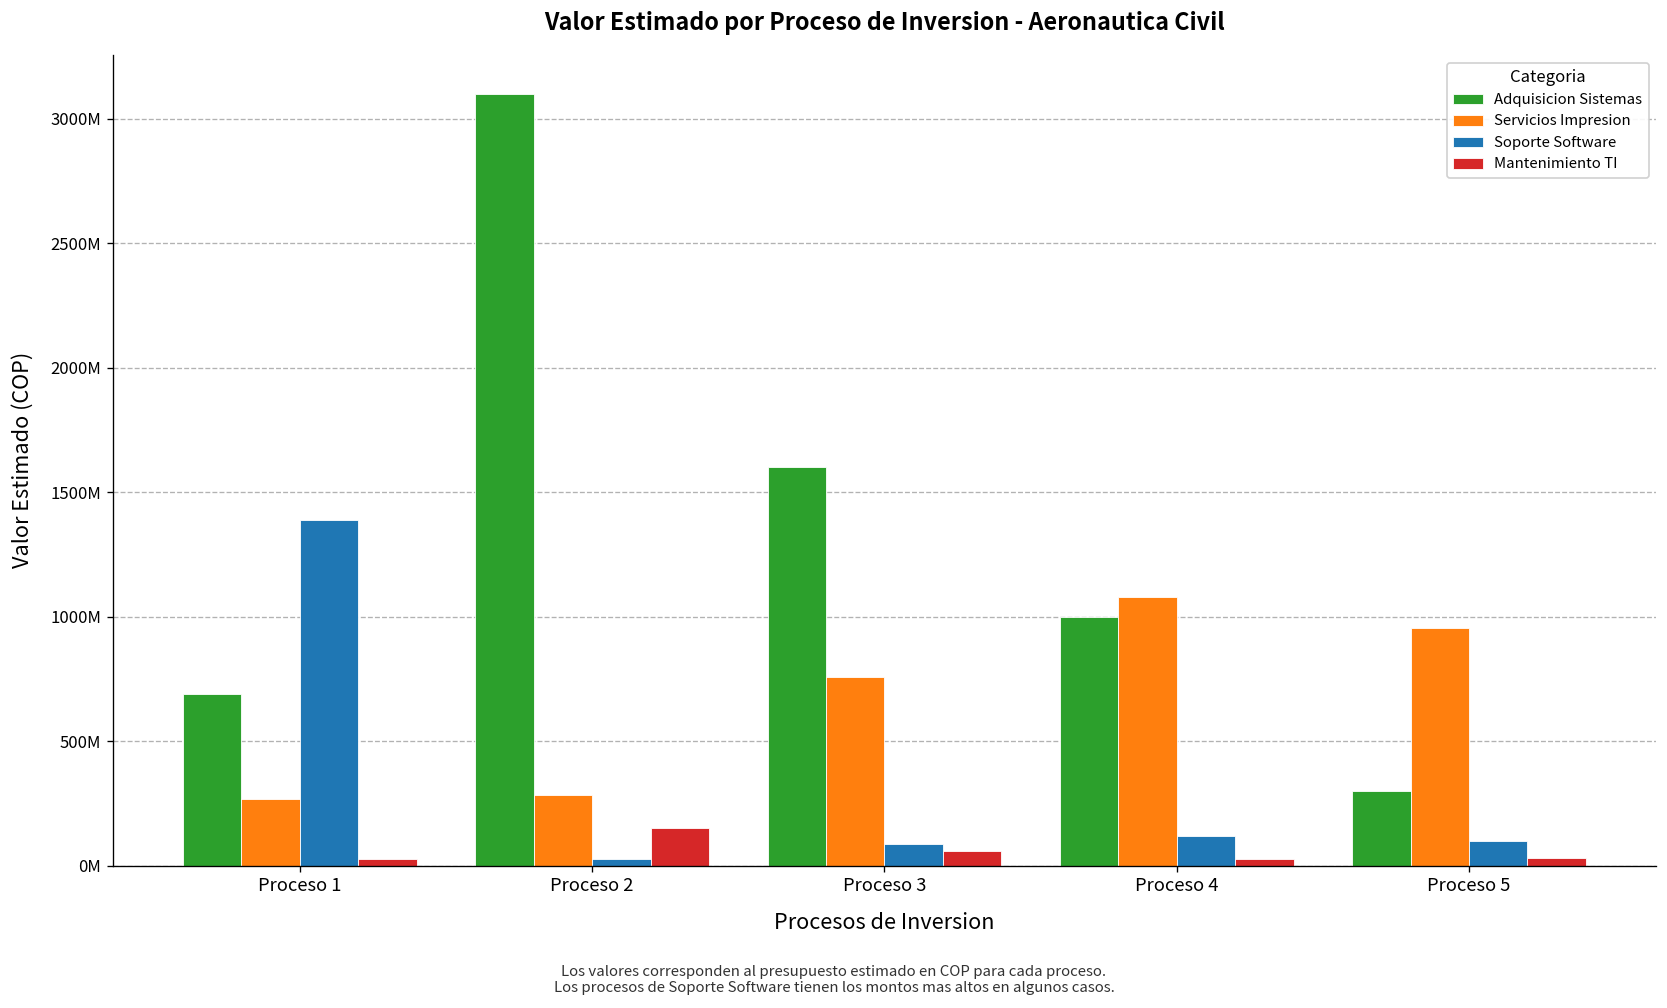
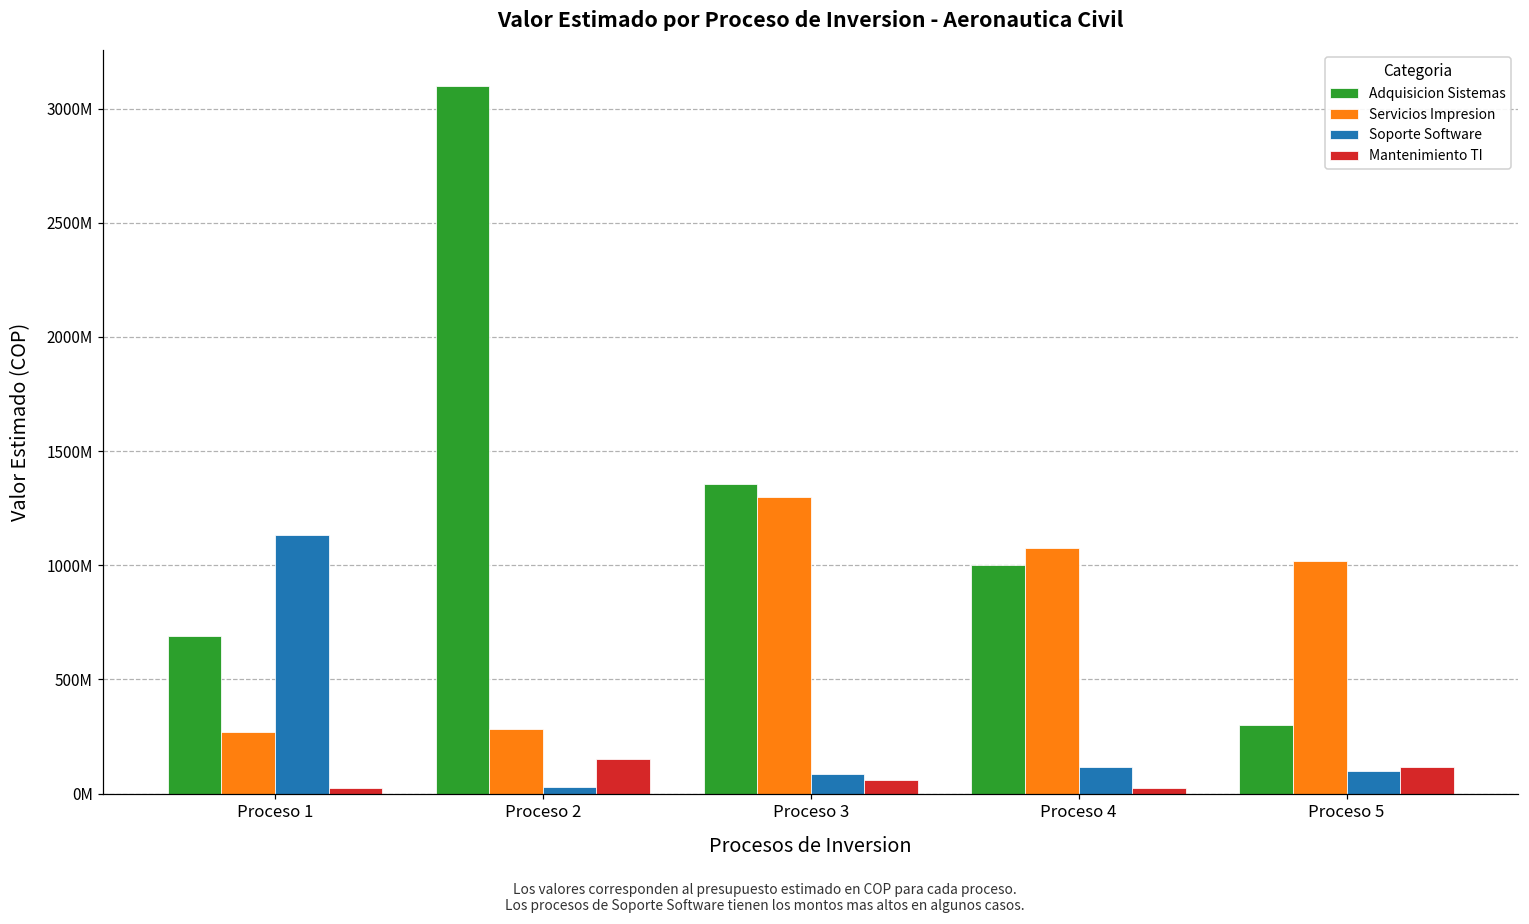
Soporte Software, Proceso 1: 1390000000 -> 1130000000
Adquisicion Sistemas, Proceso 3: 1600000000 -> 1350000000
Servicios Impresion, Proceso 3: 760000000 -> 1300000000
Servicios Impresion, Proceso 5: 950000000 -> 1020000000
Mantenimiento TI, Proceso 5: 30000000 -> 120000000
